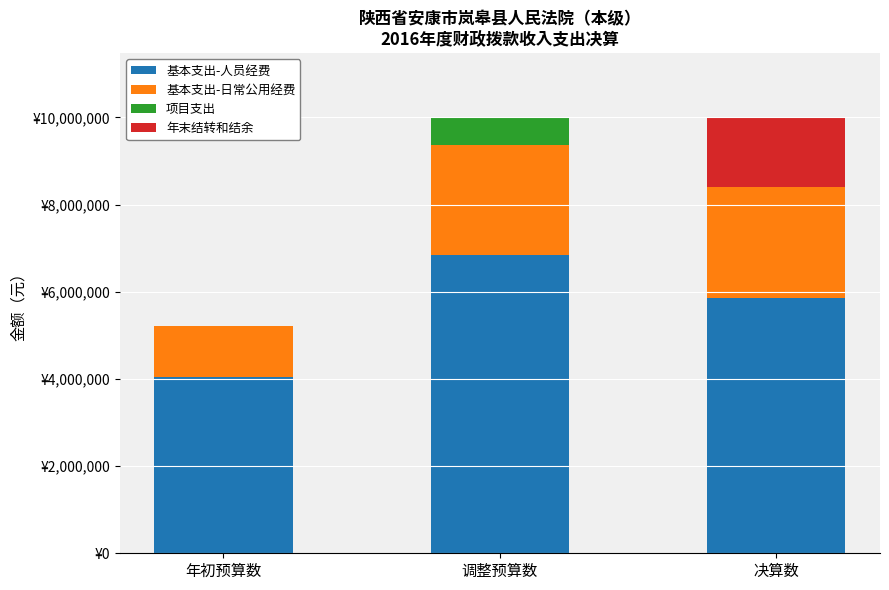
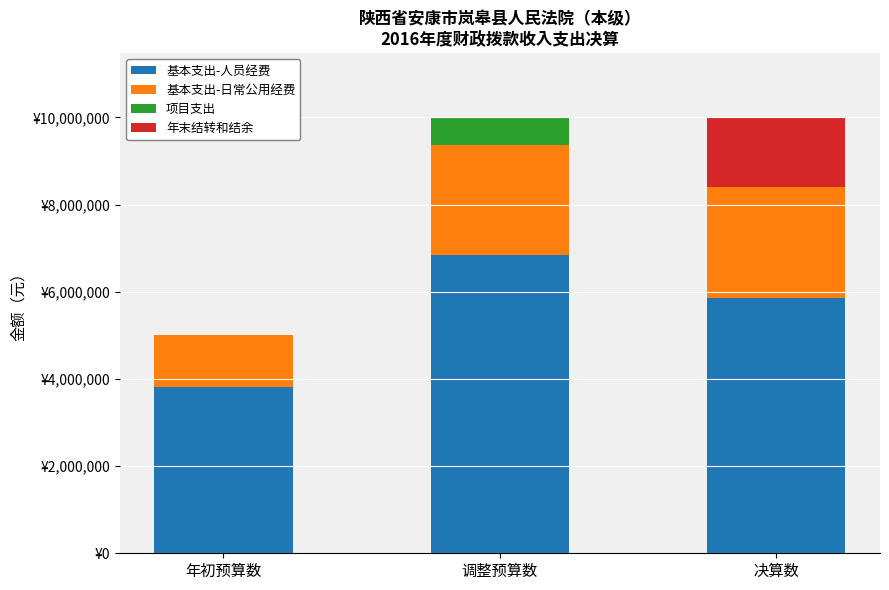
基本支出-人员经费, 年初预算数: ¥4,000,000 -> ¥3,800,000
